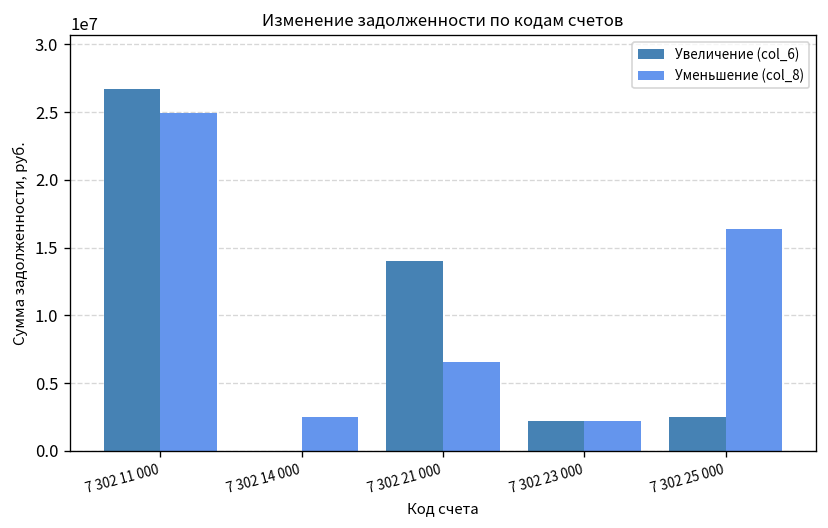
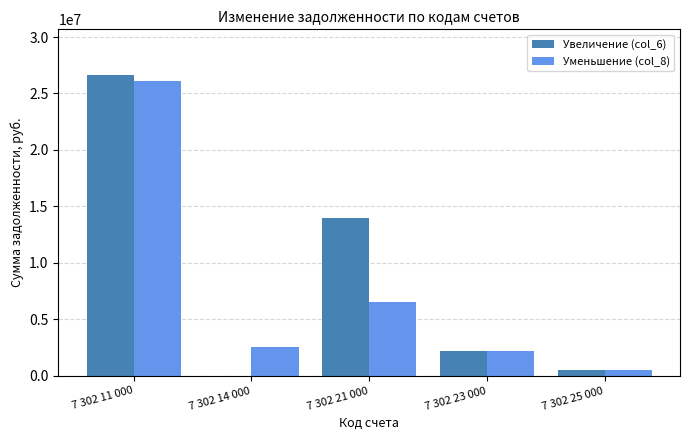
Уменьшение (col_8), 7 302 11 000: 24900000 -> 26100000
Увеличение (col_6), 7 302 25 000: 2500000 -> 600000
Уменьшение (col_8), 7 302 25 000: 16400000 -> 600000
